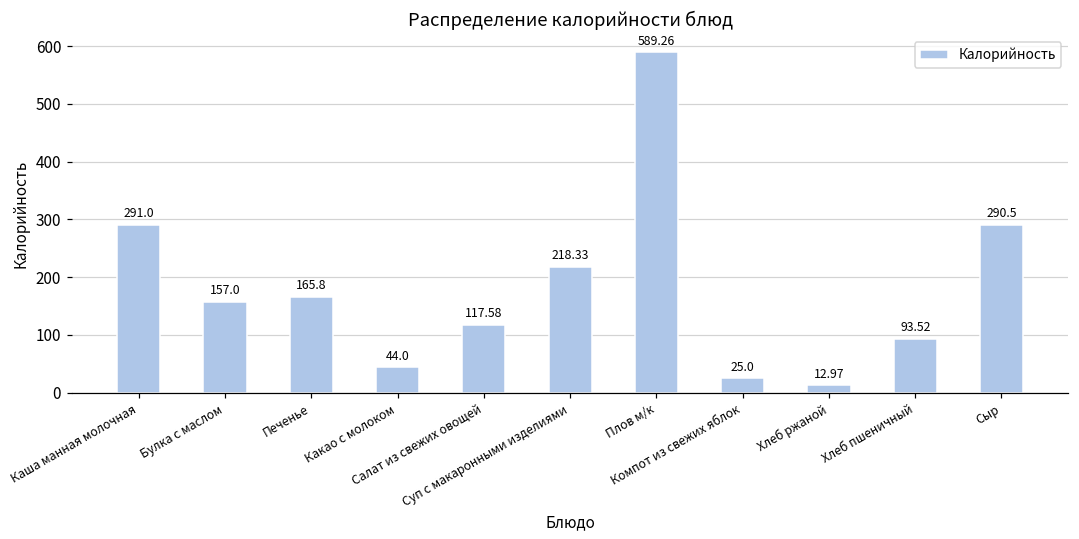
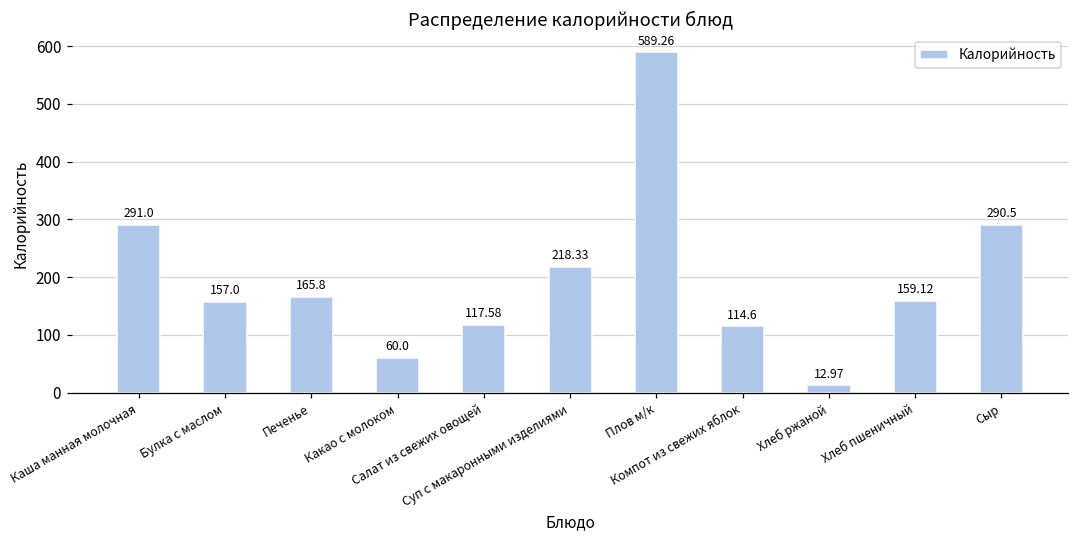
Какао с молоком: 44.0 -> 60.0
Компот из свежих яблок: 25.0 -> 114.6
Хлеб пшеничный: 93.52 -> 159.12
